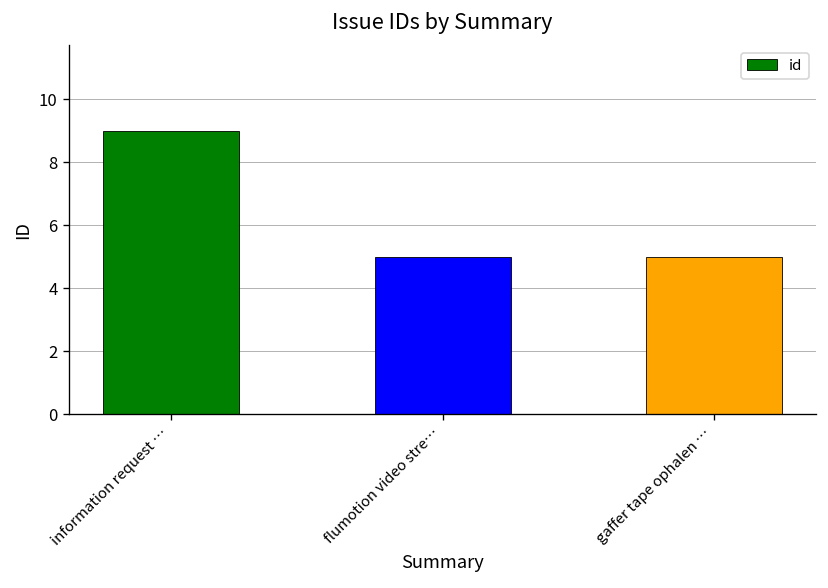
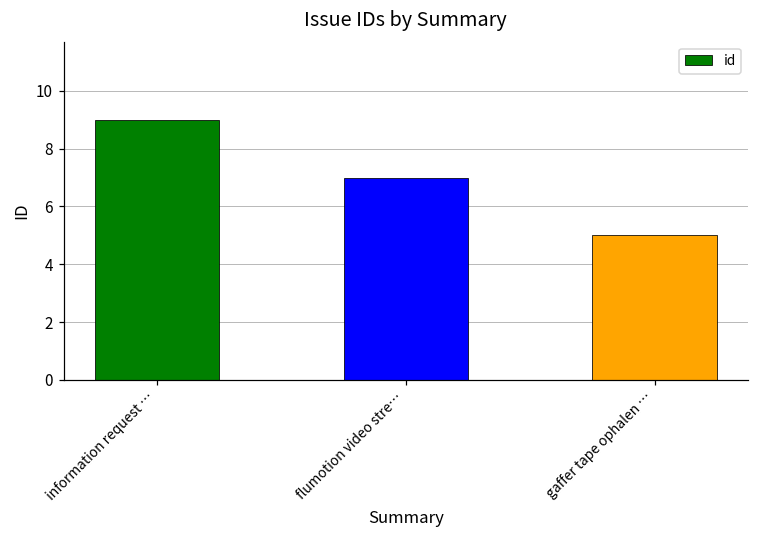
flumotion video stre…: 5 -> 7
